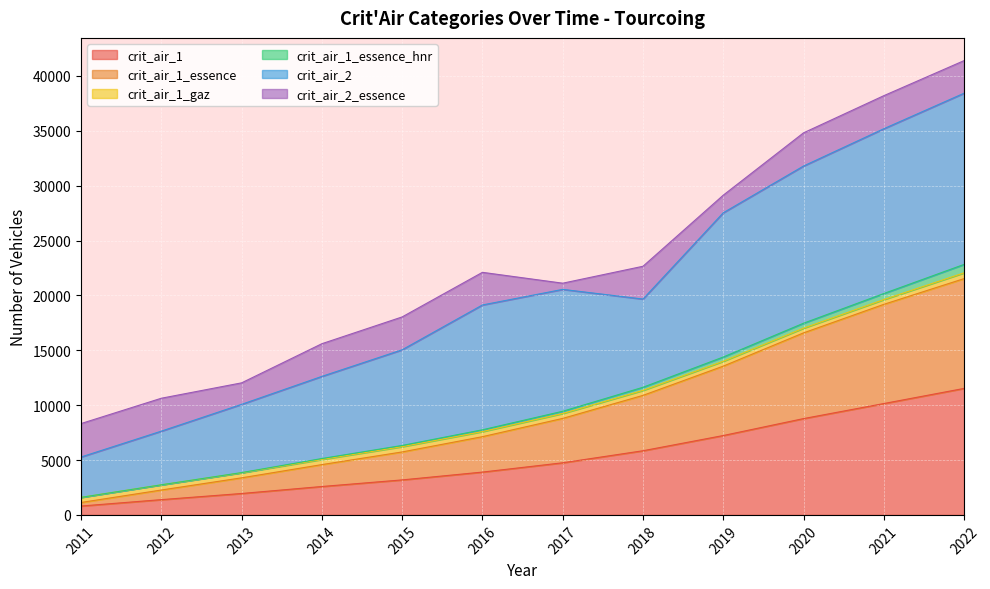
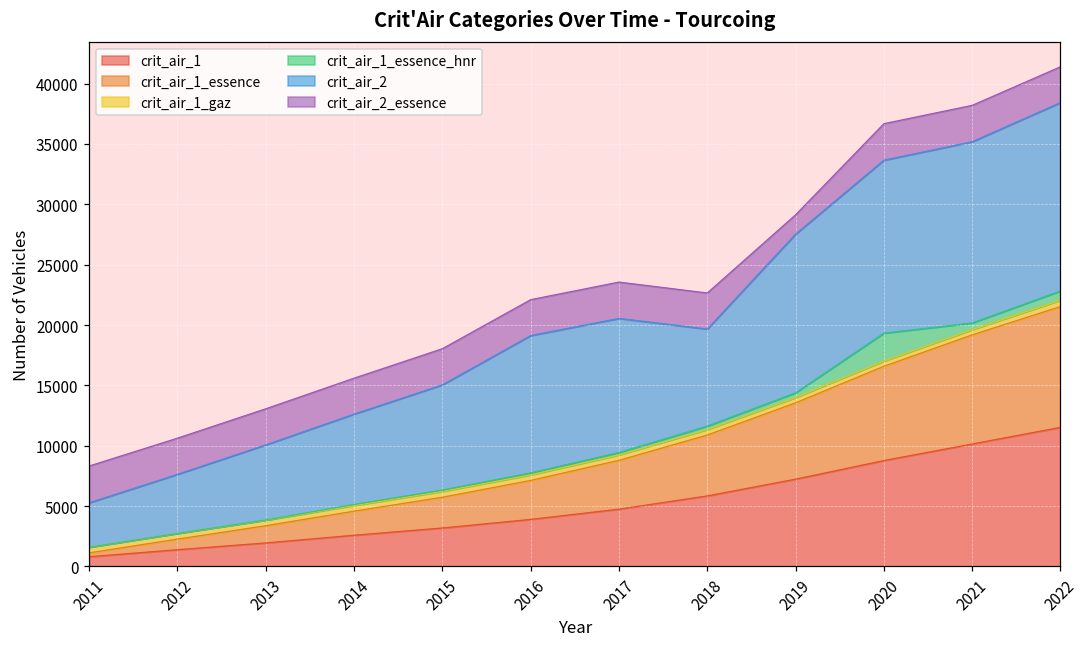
crit_air_2_essence, 2013: 2000 -> 3000
crit_air_2_essence, 2017: 600 -> 3000
crit_air_1_essence_hnr, 2020: 500 -> 2300
